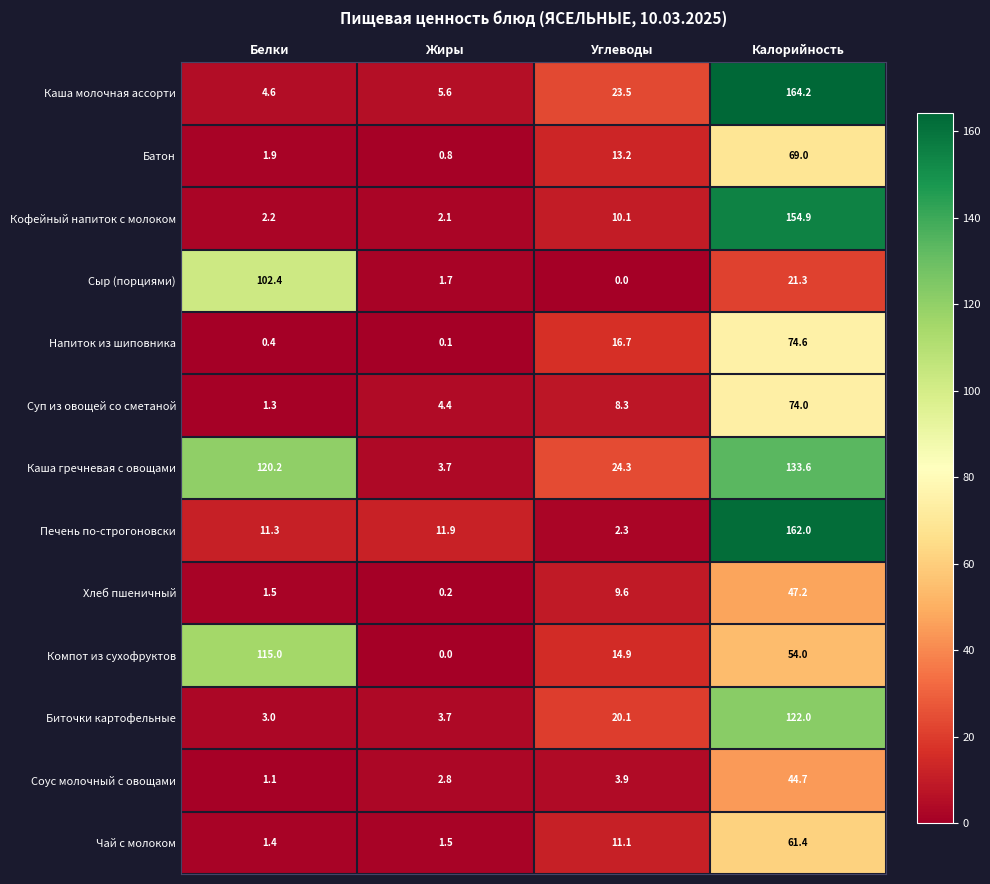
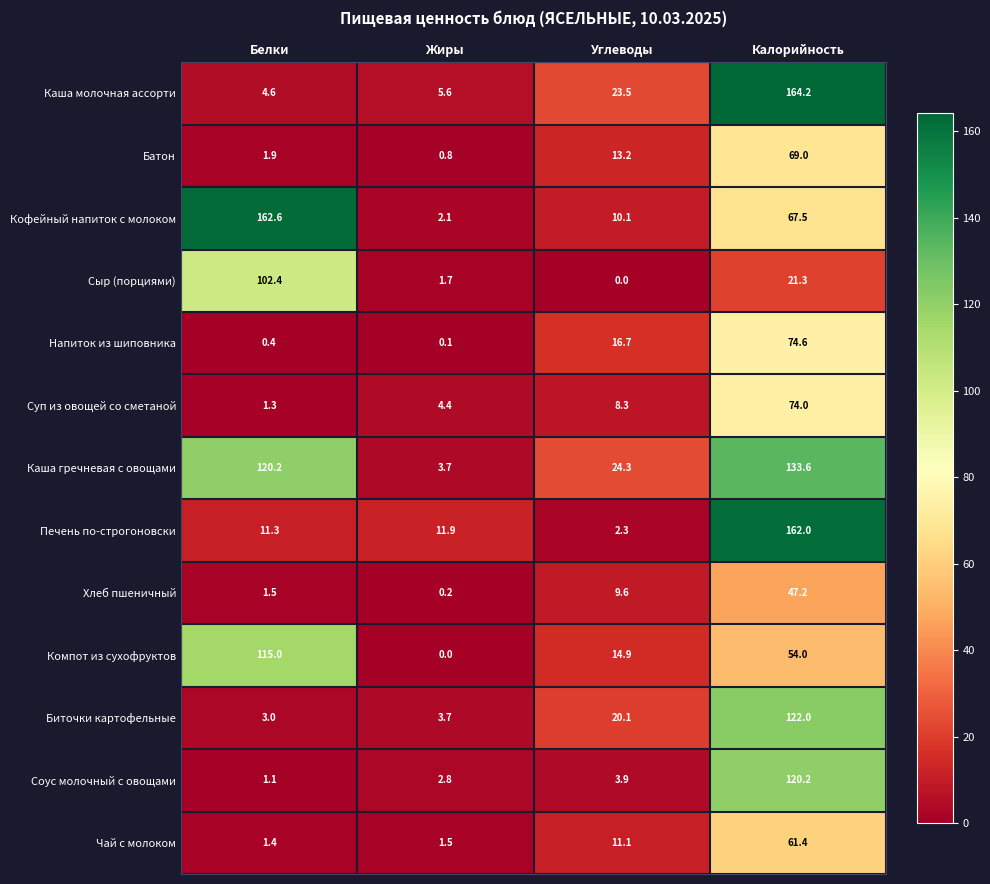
Кофейный напиток с молоком, Белки: 2.2 -> 162.6
Кофейный напиток с молоком, Калорийность: 154.9 -> 67.5
Соус молочный с овощами, Калорийность: 44.7 -> 120.2
